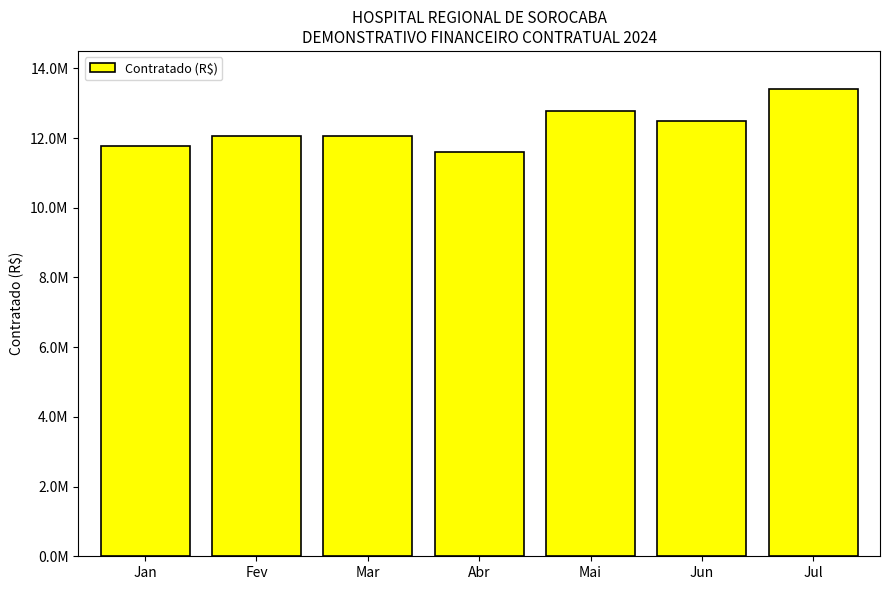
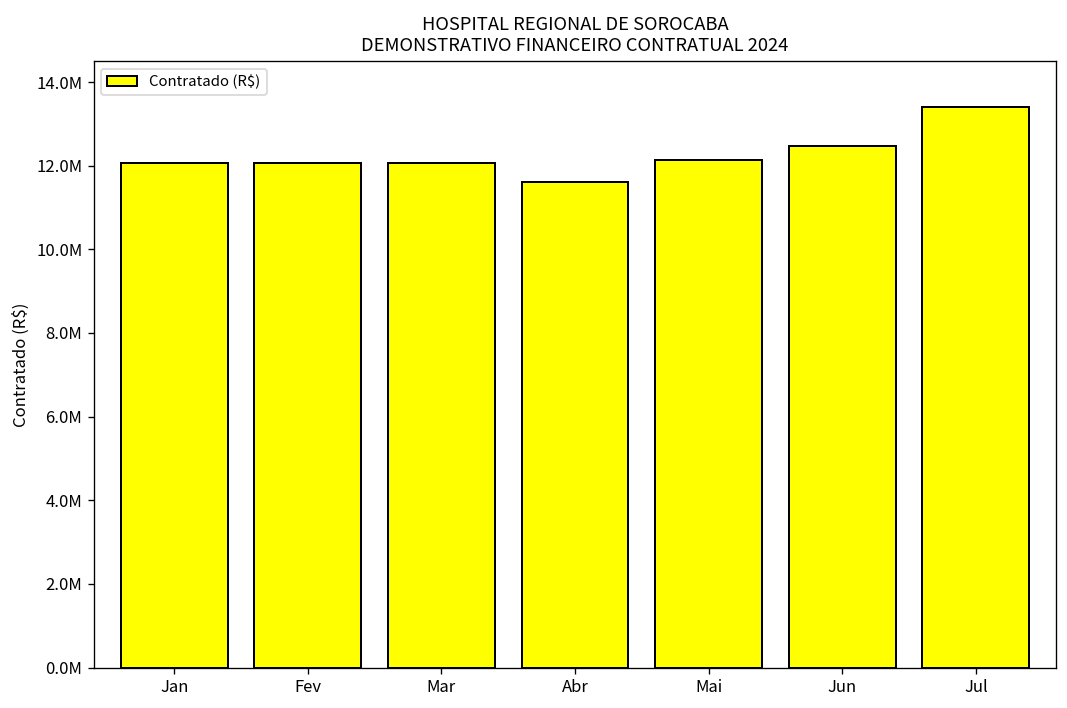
Jan: 11800000 -> 12100000
Mai: 12800000 -> 12100000
